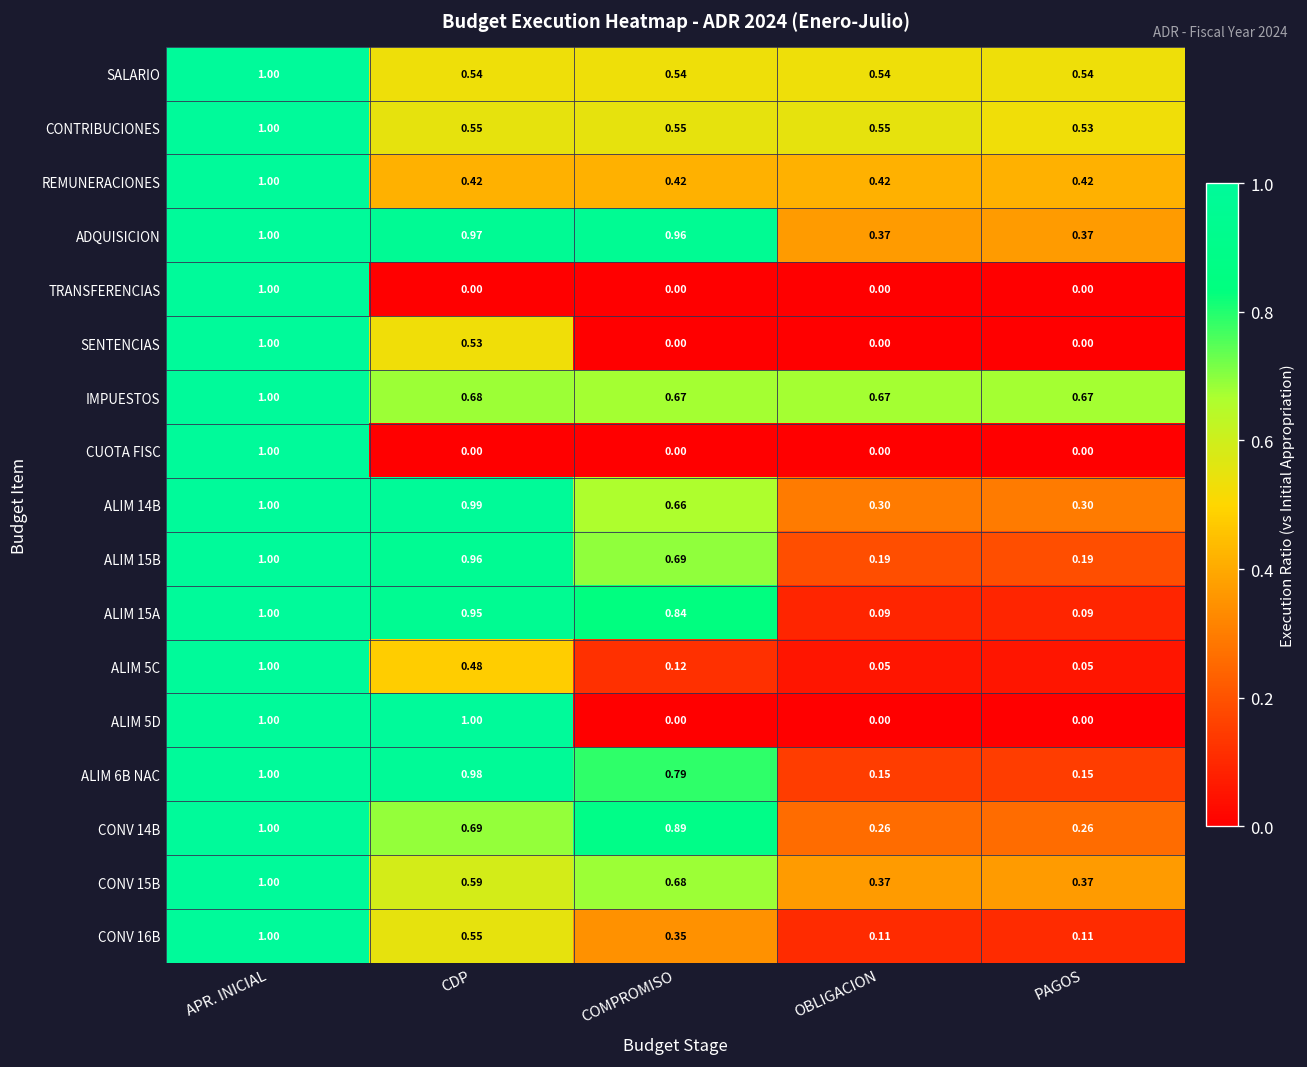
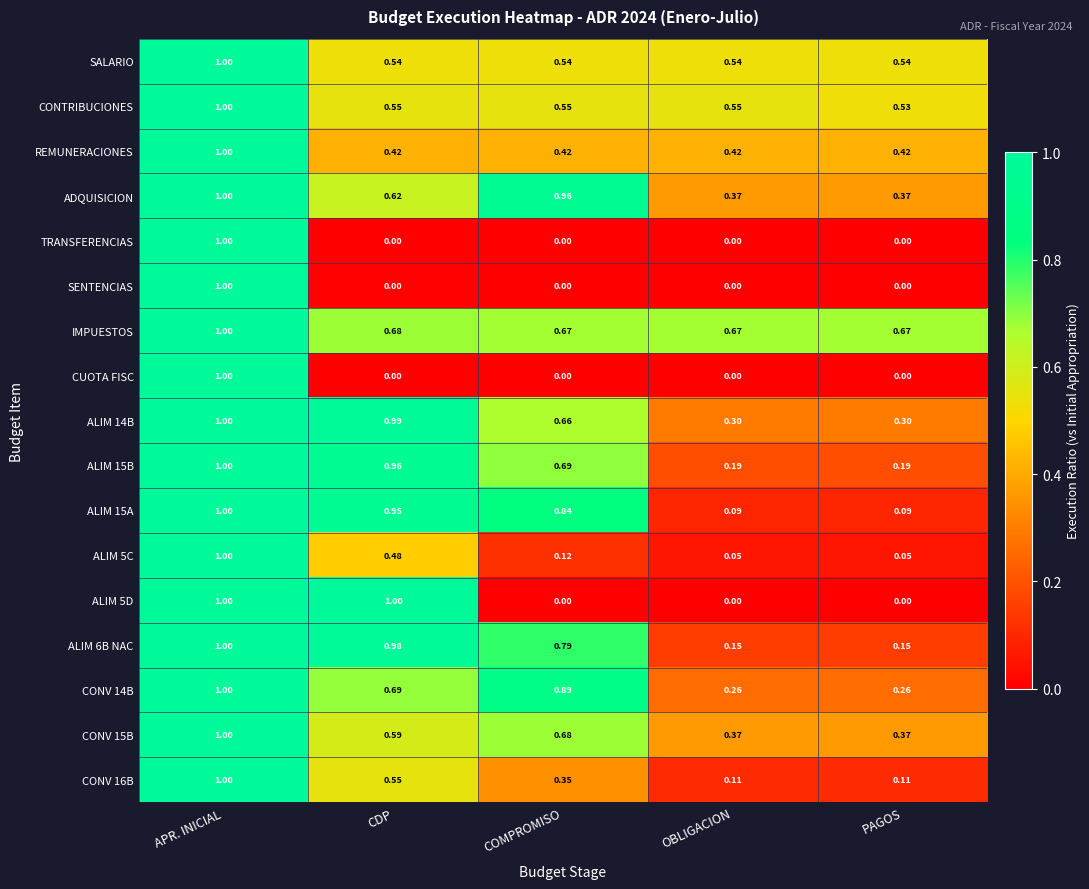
ADQUISICION, CDP: 0.97 -> 0.62
SENTENCIAS, CDP: 0.53 -> 0.00
